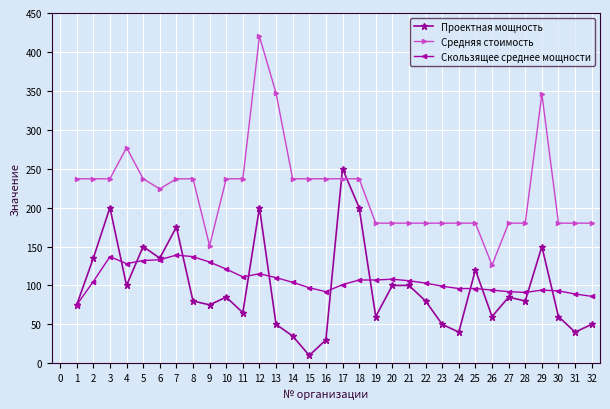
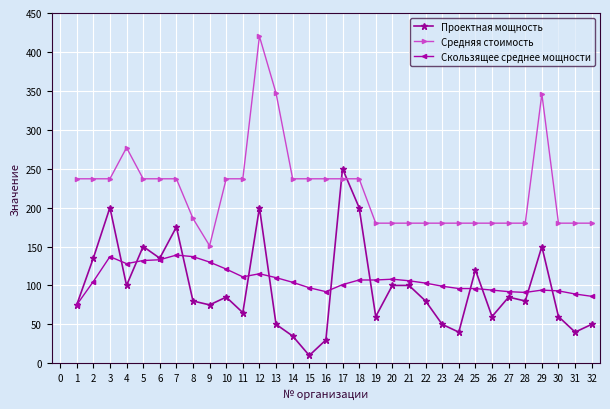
Средняя стоимость, 6: 220 -> 240
Средняя стоимость, 8: 240 -> 190
Средняя стоимость, 26: 130 -> 180
